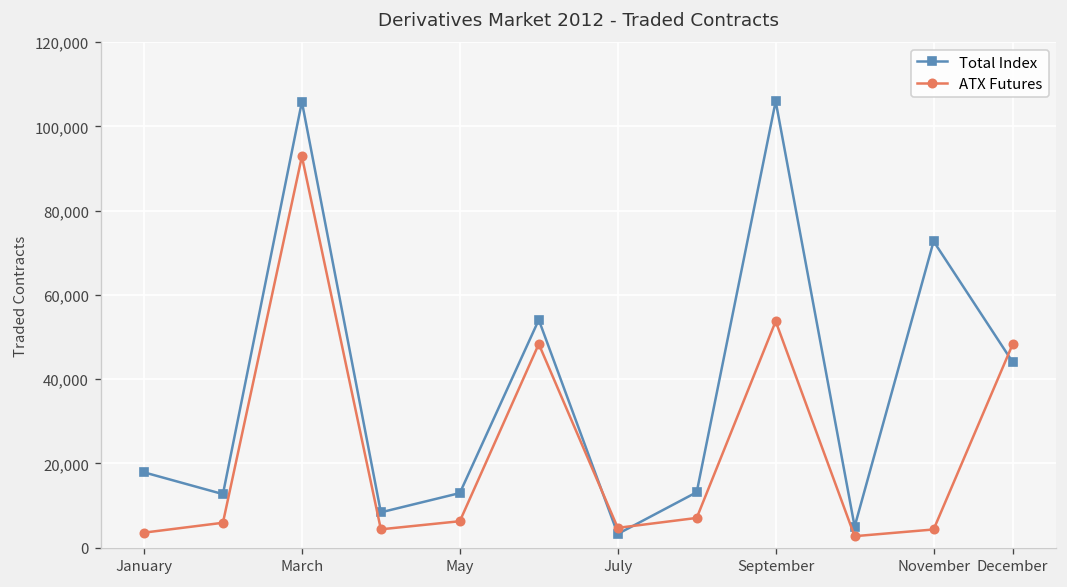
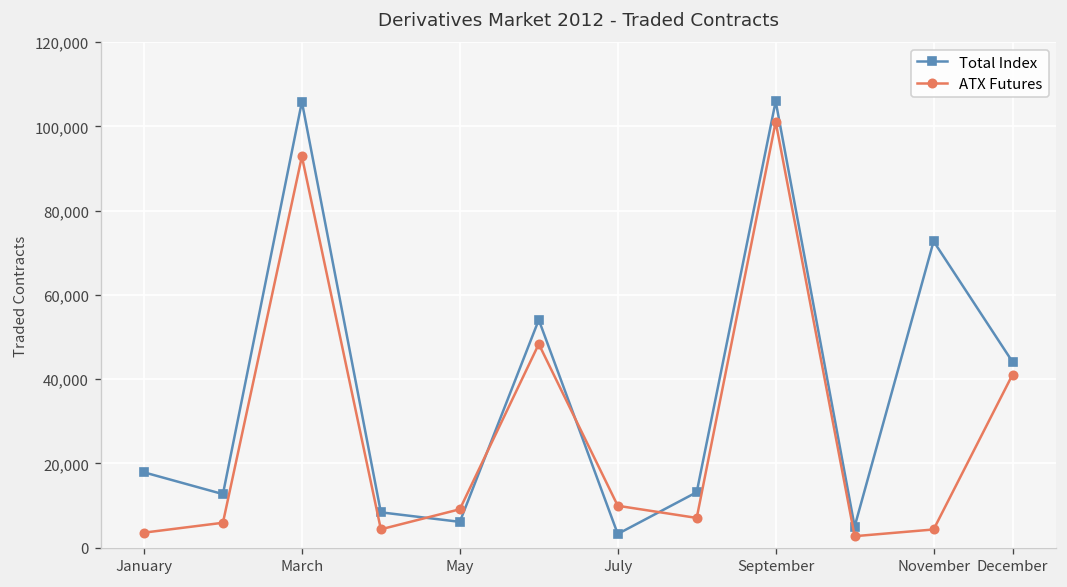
Total Index, May: 13,000 -> 6,000
ATX Futures, May: 6,000 -> 9,000
ATX Futures, July: 5,000 -> 10,000
ATX Futures, September: 54,000 -> 101,000
ATX Futures, December: 48,000 -> 41,000
